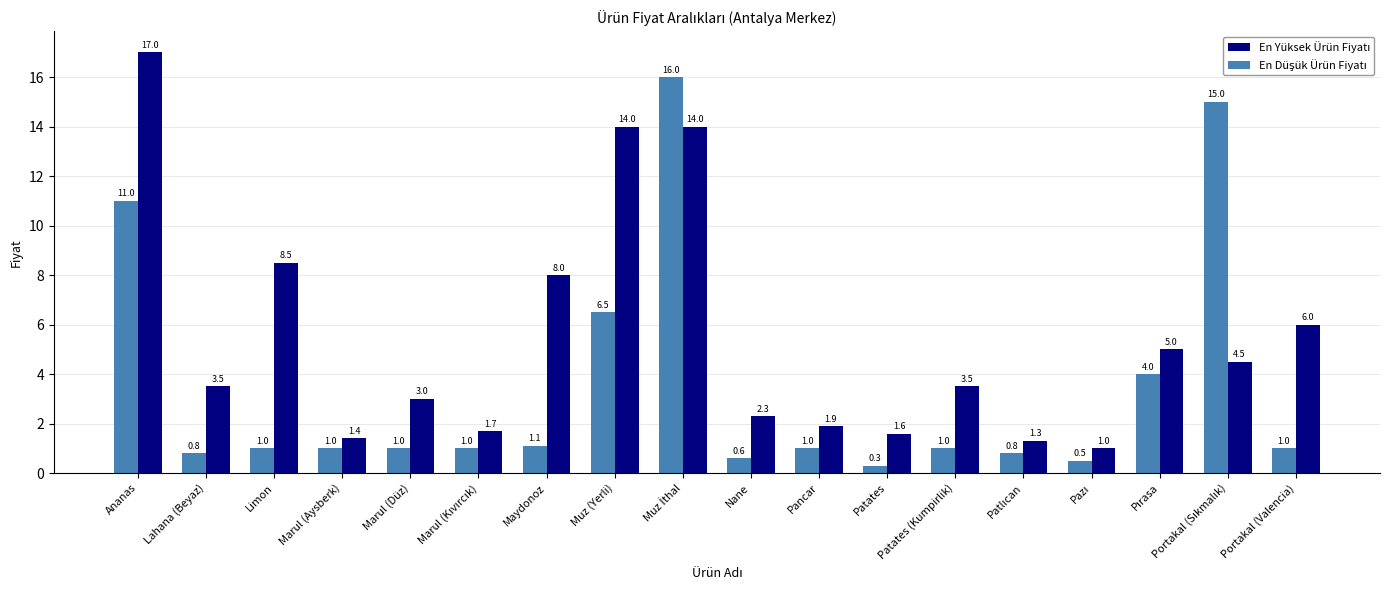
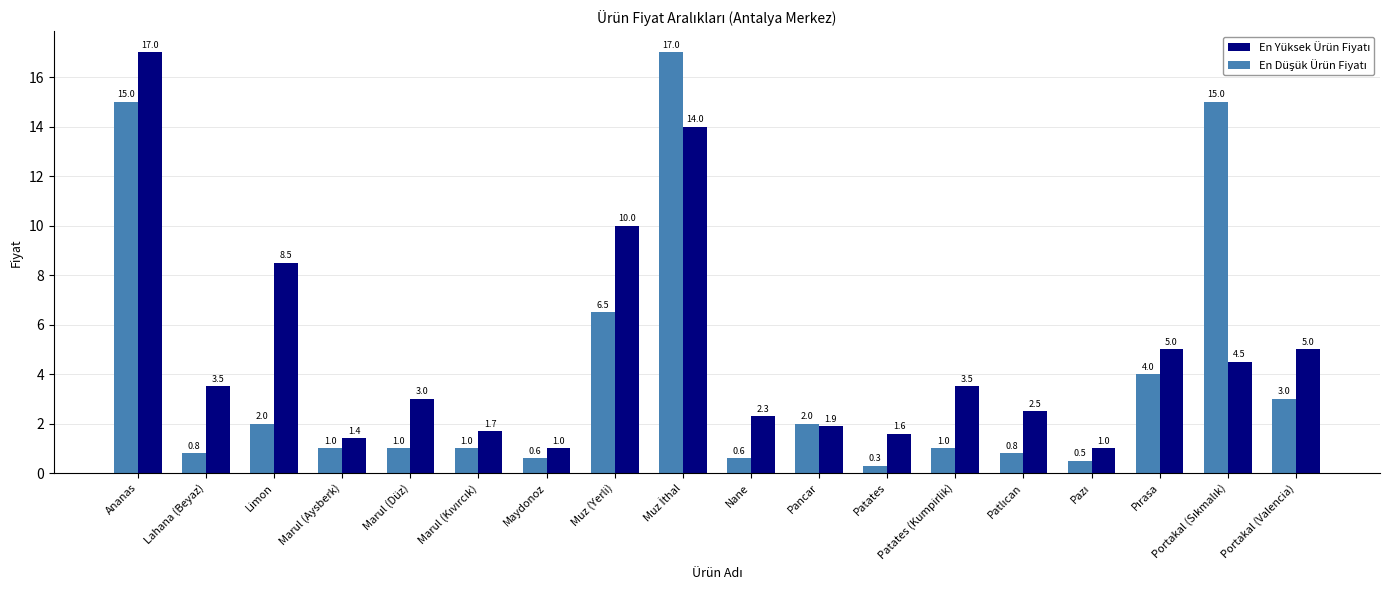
En Düşük Ürün Fiyatı, Ananas: 11.0 -> 15.0
En Düşük Ürün Fiyatı, Limon: 1.0 -> 2.0
En Düşük Ürün Fiyatı, Maydonoz: 1.1 -> 0.6
En Yüksek Ürün Fiyatı, Maydonoz: 8.0 -> 1.0
En Yüksek Ürün Fiyatı, Muz (Yerli): 14.0 -> 10.0
En Düşük Ürün Fiyatı, Muz İthal: 16.0 -> 17.0
En Düşük Ürün Fiyatı, Pancar: 1.0 -> 2.0
En Yüksek Ürün Fiyatı, Patlıcan: 1.3 -> 2.5
En Düşük Ürün Fiyatı, Portakal (Valencia): 1.0 -> 3.0
En Yüksek Ürün Fiyatı, Portakal (Valencia): 6.0 -> 5.0
